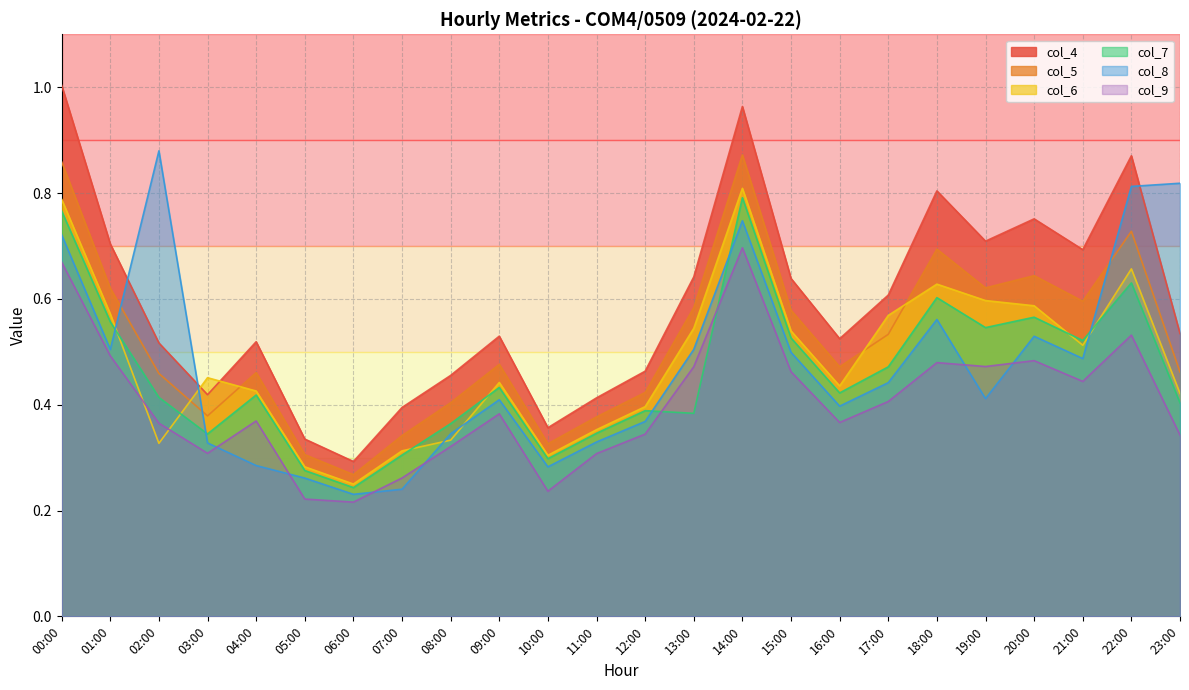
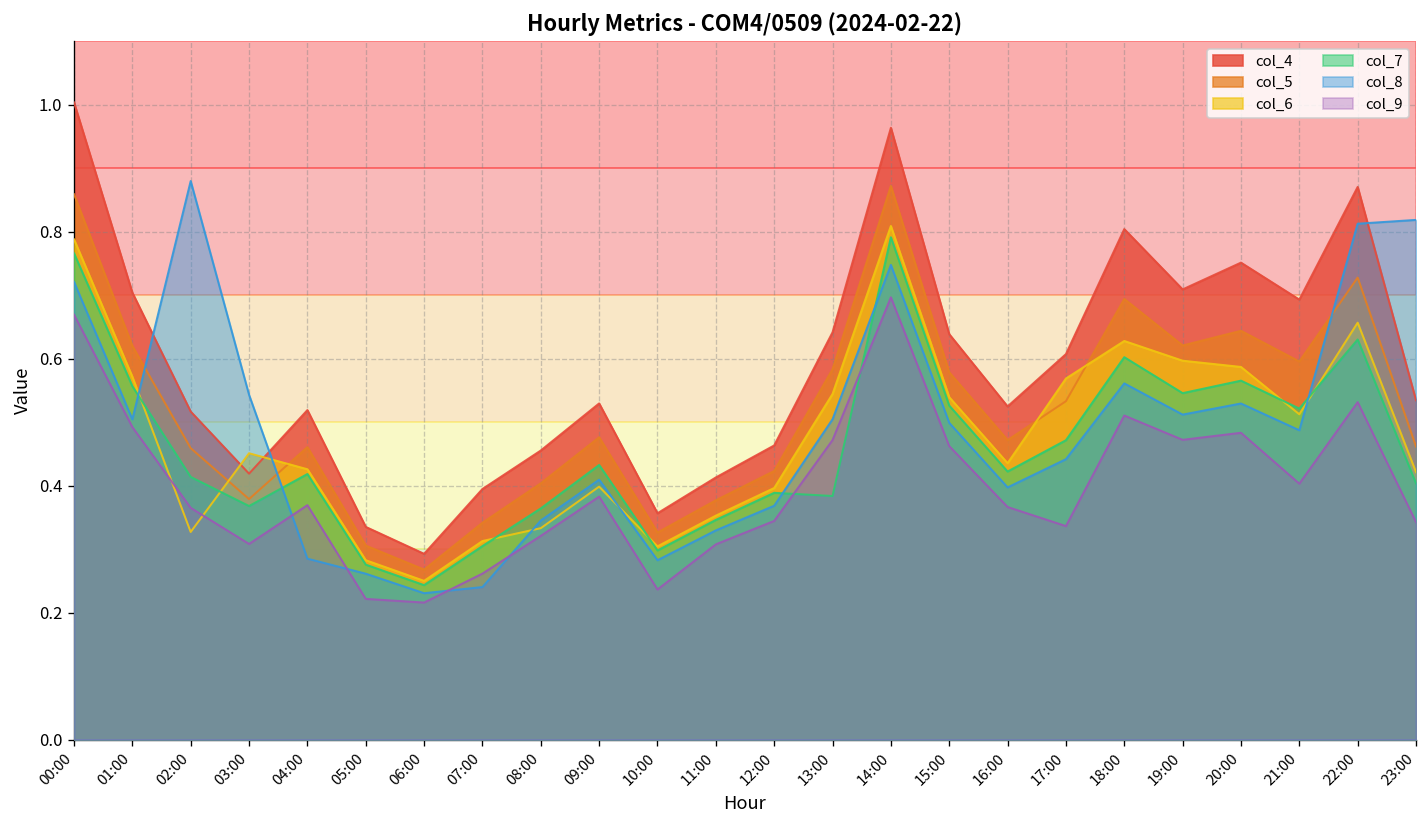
col_7, 03:00: 0.34 -> 0.37
col_8, 03:00: 0.33 -> 0.54
col_6, 09:00: 0.44 -> 0.40
col_9, 17:00: 0.41 -> 0.34
col_9, 18:00: 0.48 -> 0.51
col_8, 19:00: 0.41 -> 0.51
col_9, 21:00: 0.44 -> 0.40
